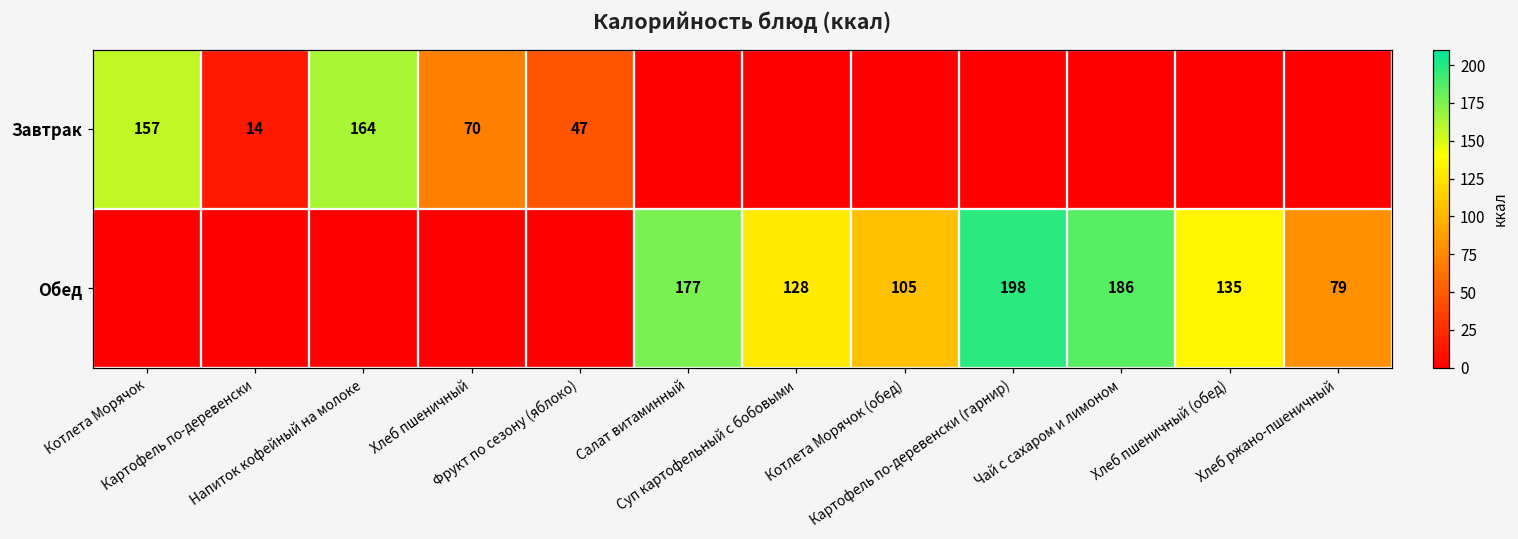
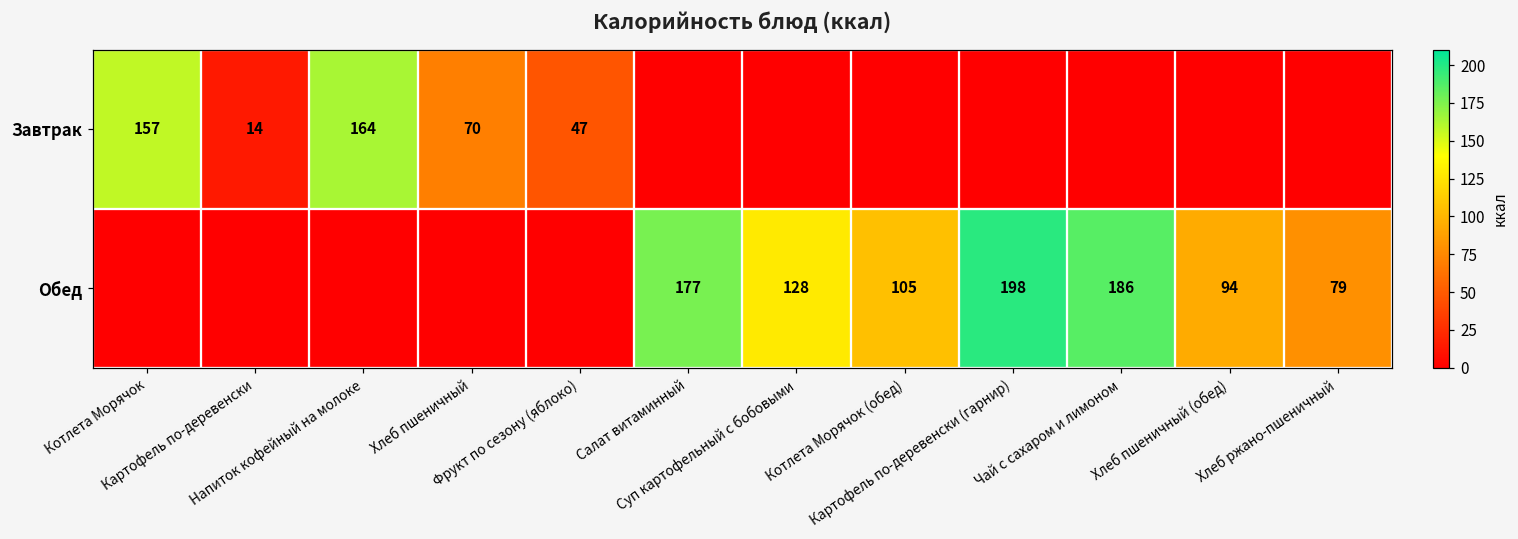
Обед, Хлеб пшеничный (обед): 135 -> 94
